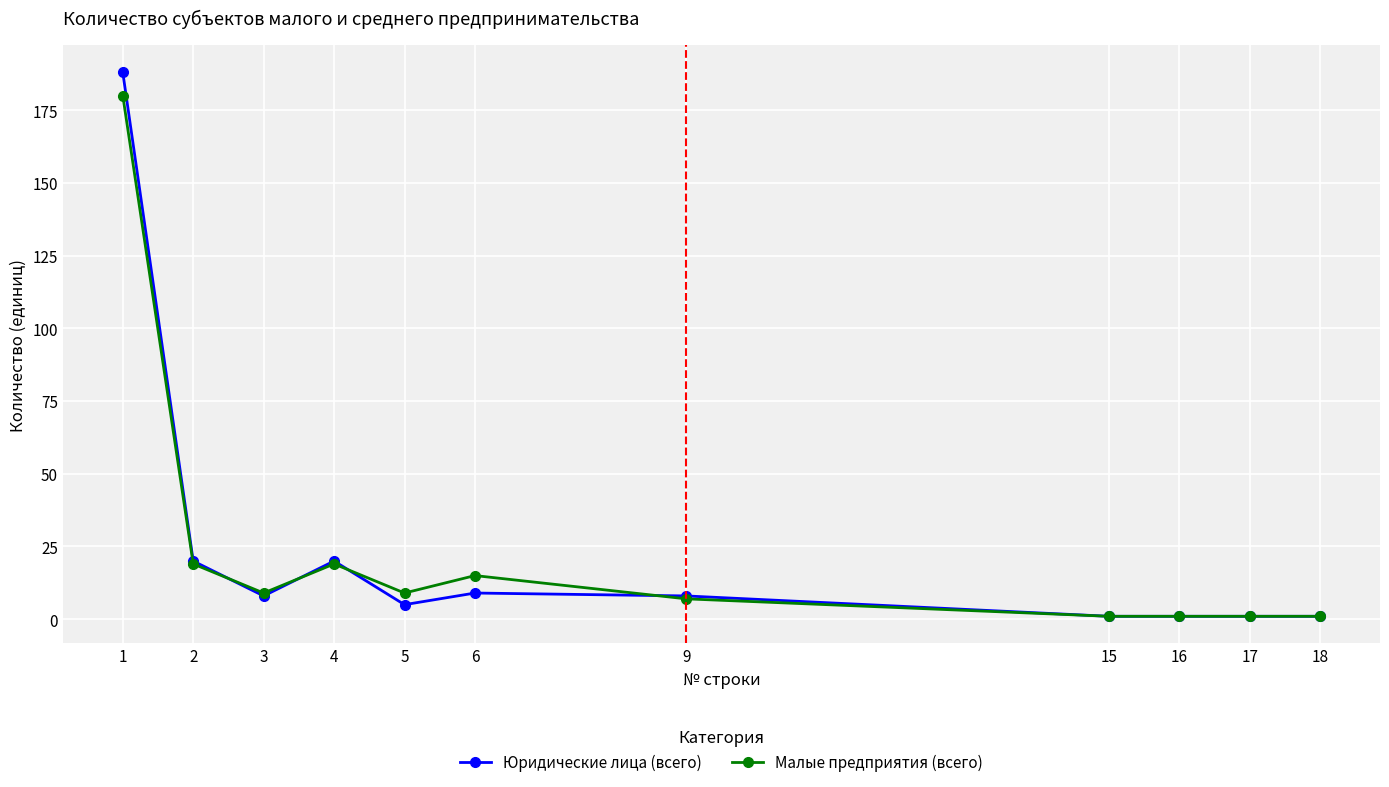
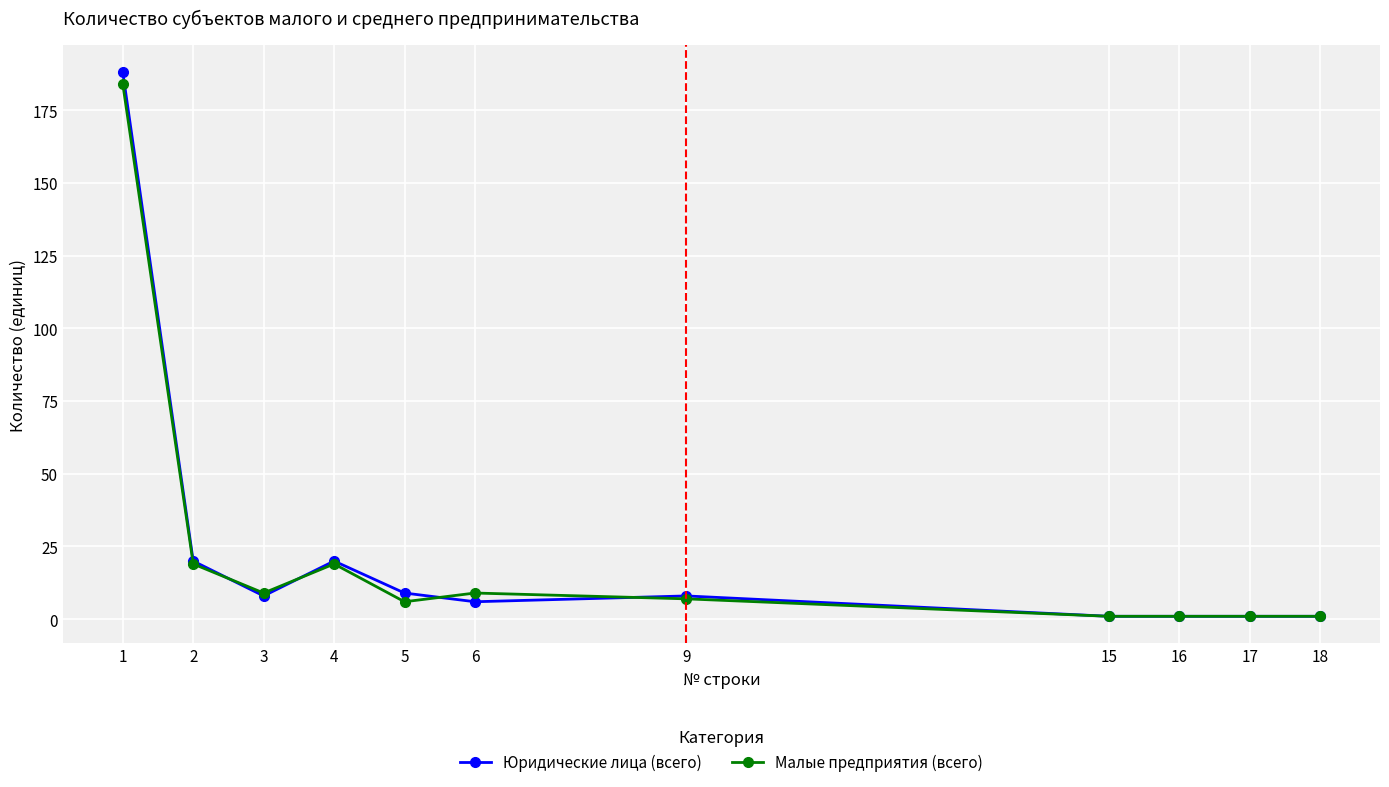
Малые предприятия (всего), 1: 180 -> 184
Юридические лица (всего), 5: 5 -> 9
Малые предприятия (всего), 5: 9 -> 6
Юридические лица (всего), 6: 9 -> 6
Малые предприятия (всего), 6: 15 -> 9
